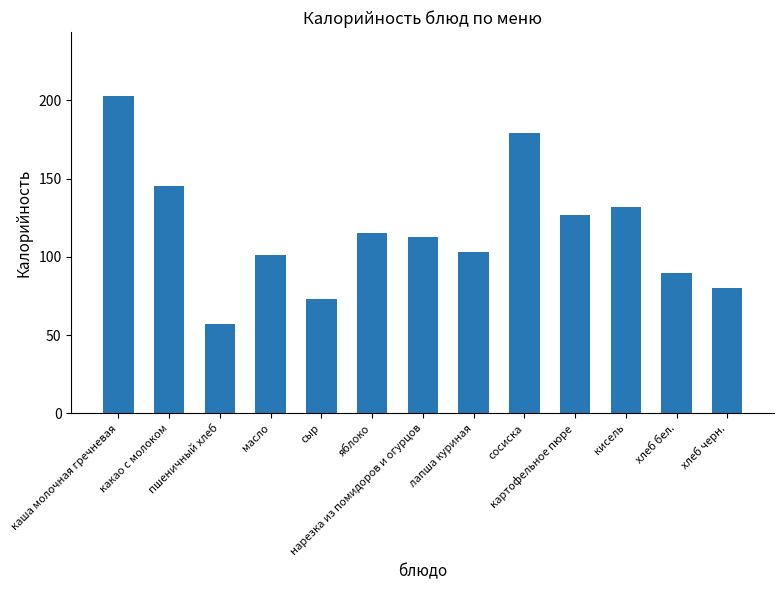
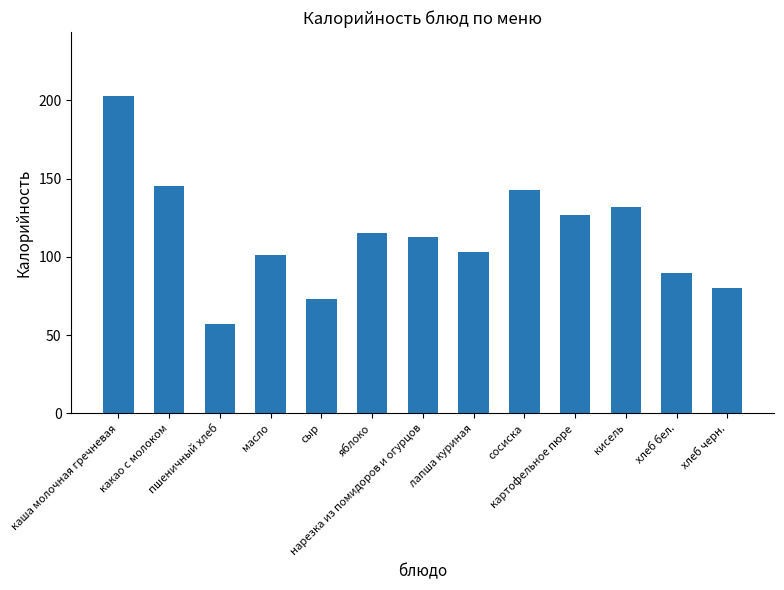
сосиска: 179 -> 143
